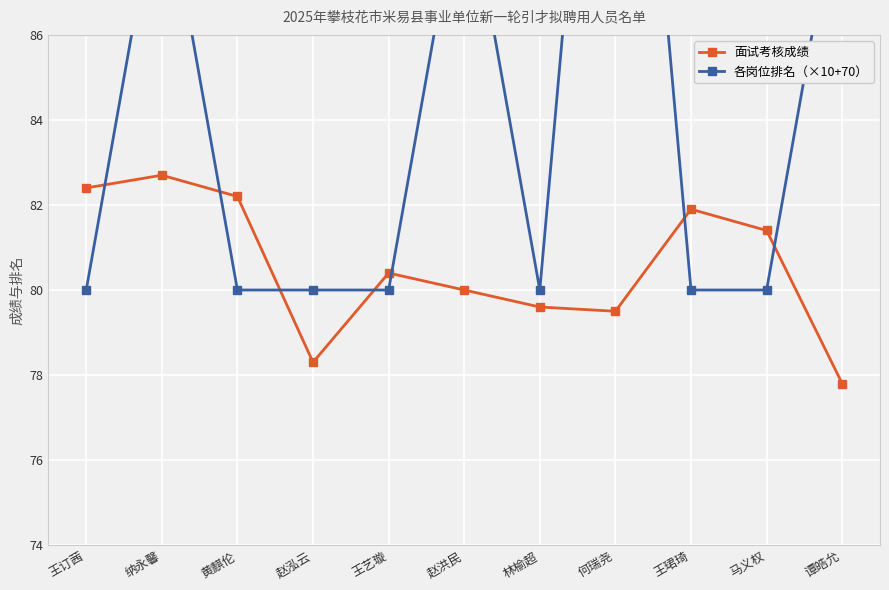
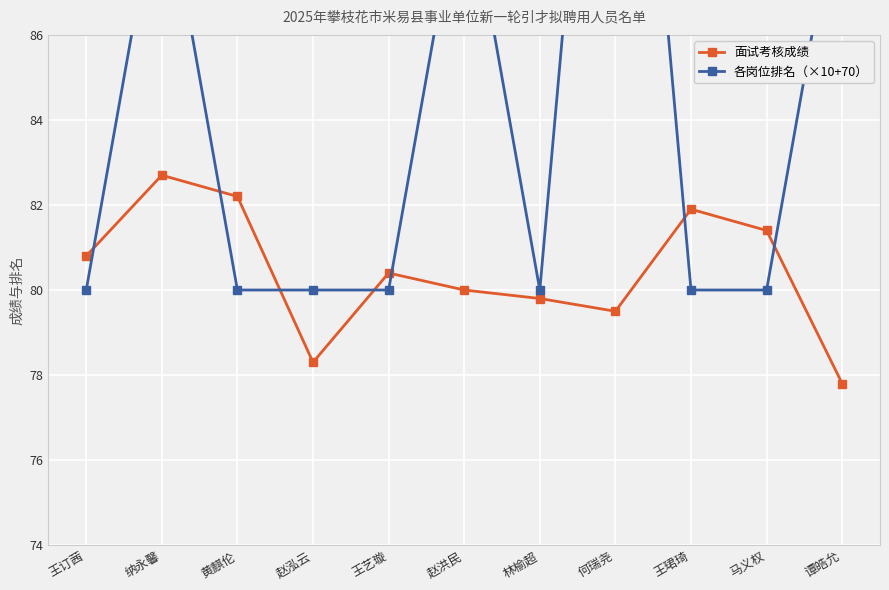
面试考核成绩, 王订茜: 82.4 -> 80.8
面试考核成绩, 林榆超: 79.6 -> 79.8
